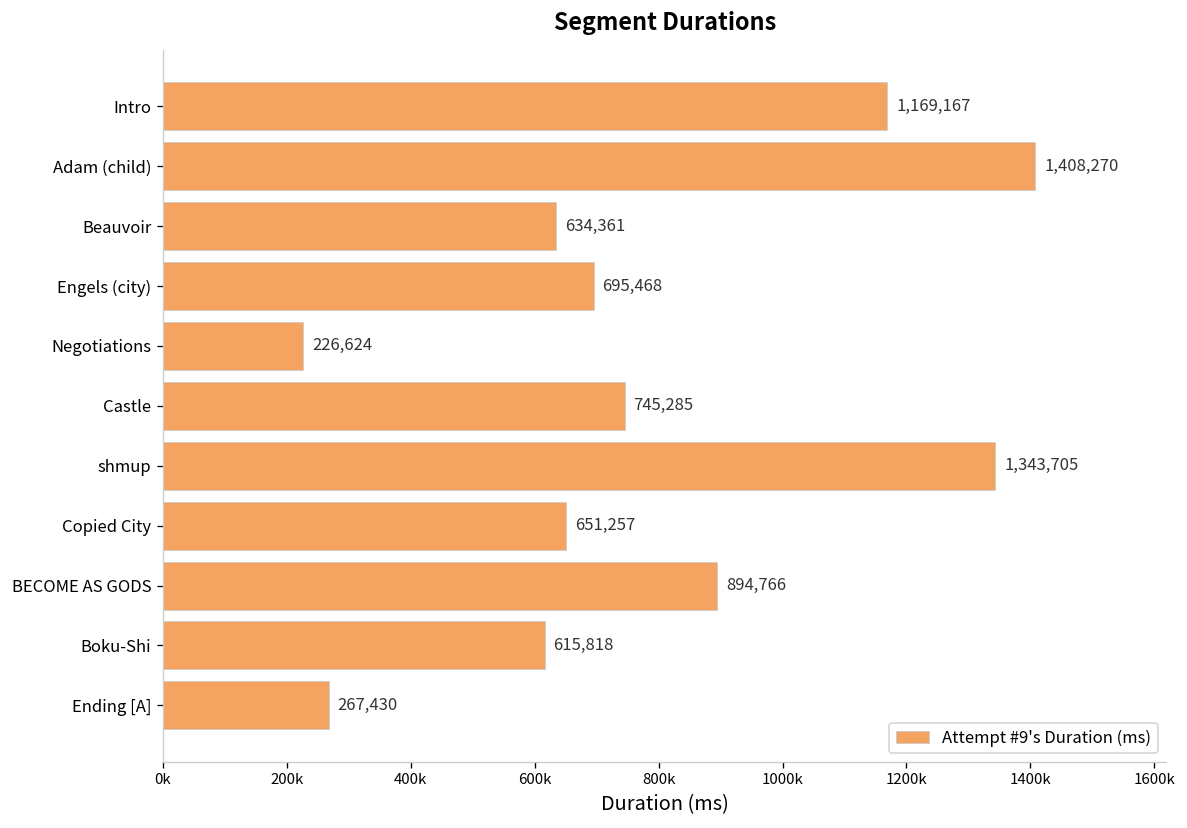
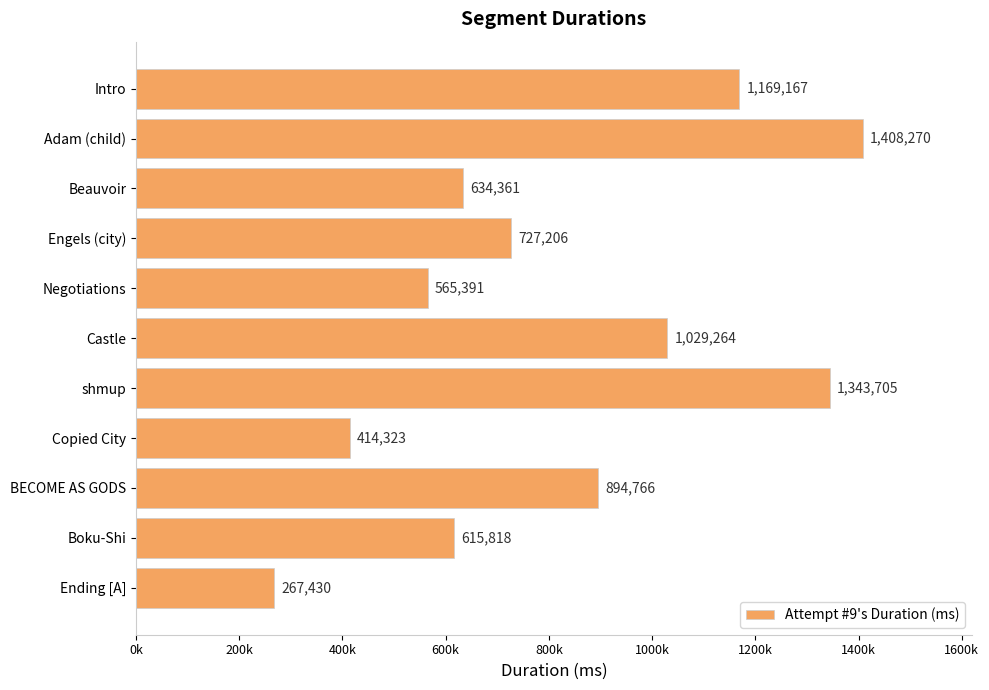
Engels (city): 695,468 -> 727,206
Negotiations: 226,624 -> 565,391
Castle: 745,285 -> 1,029,264
Copied City: 651,257 -> 414,323
